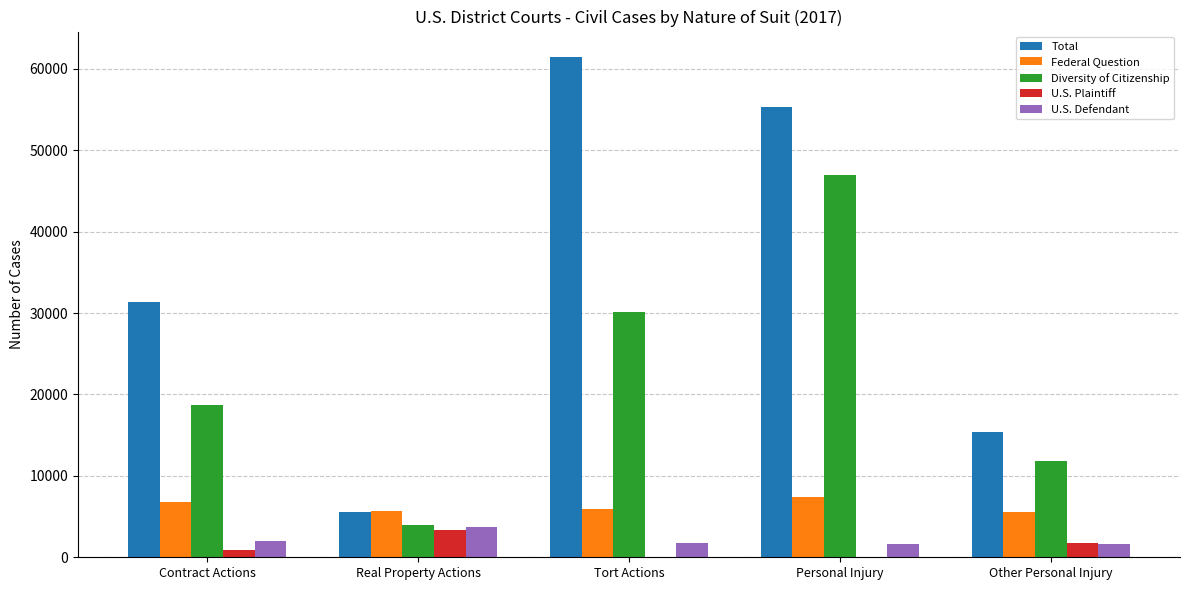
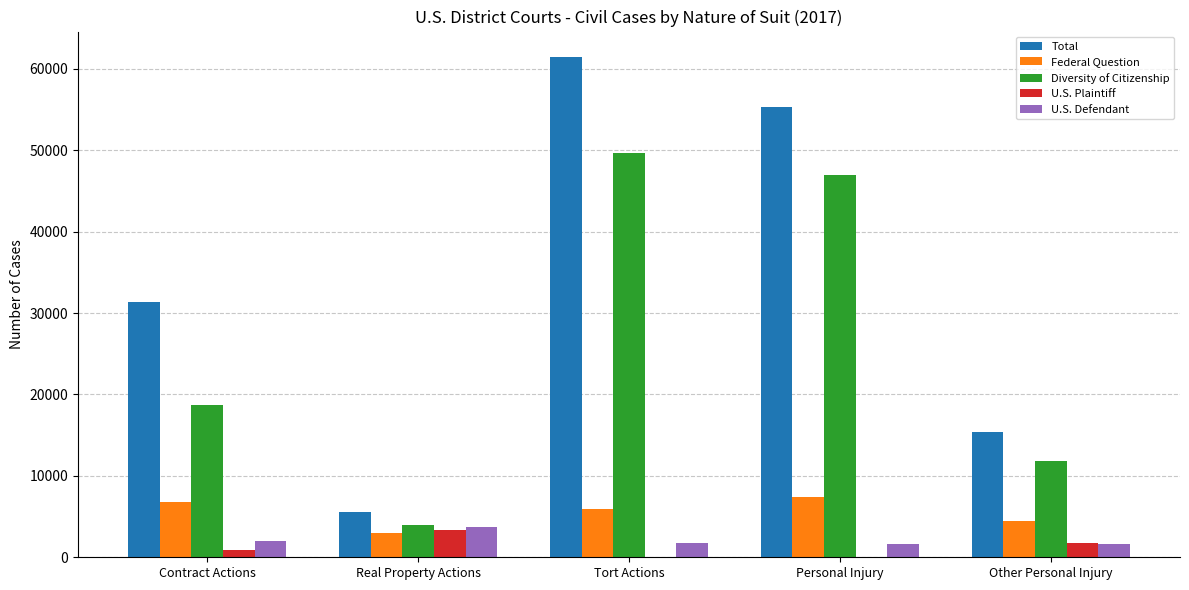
Federal Question, Real Property Actions: 6000 -> 3000
Diversity of Citizenship, Tort Actions: 30000 -> 50000
Federal Question, Other Personal Injury: 6000 -> 4000
